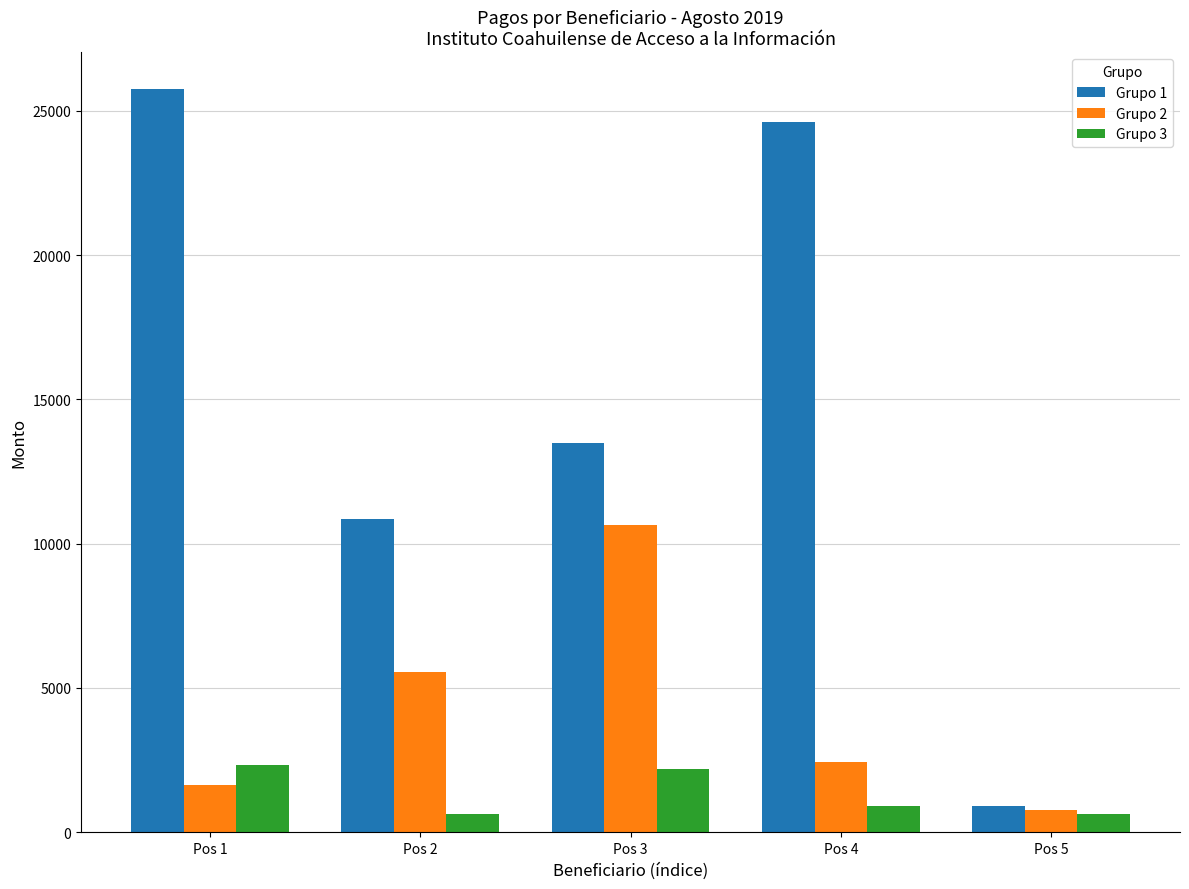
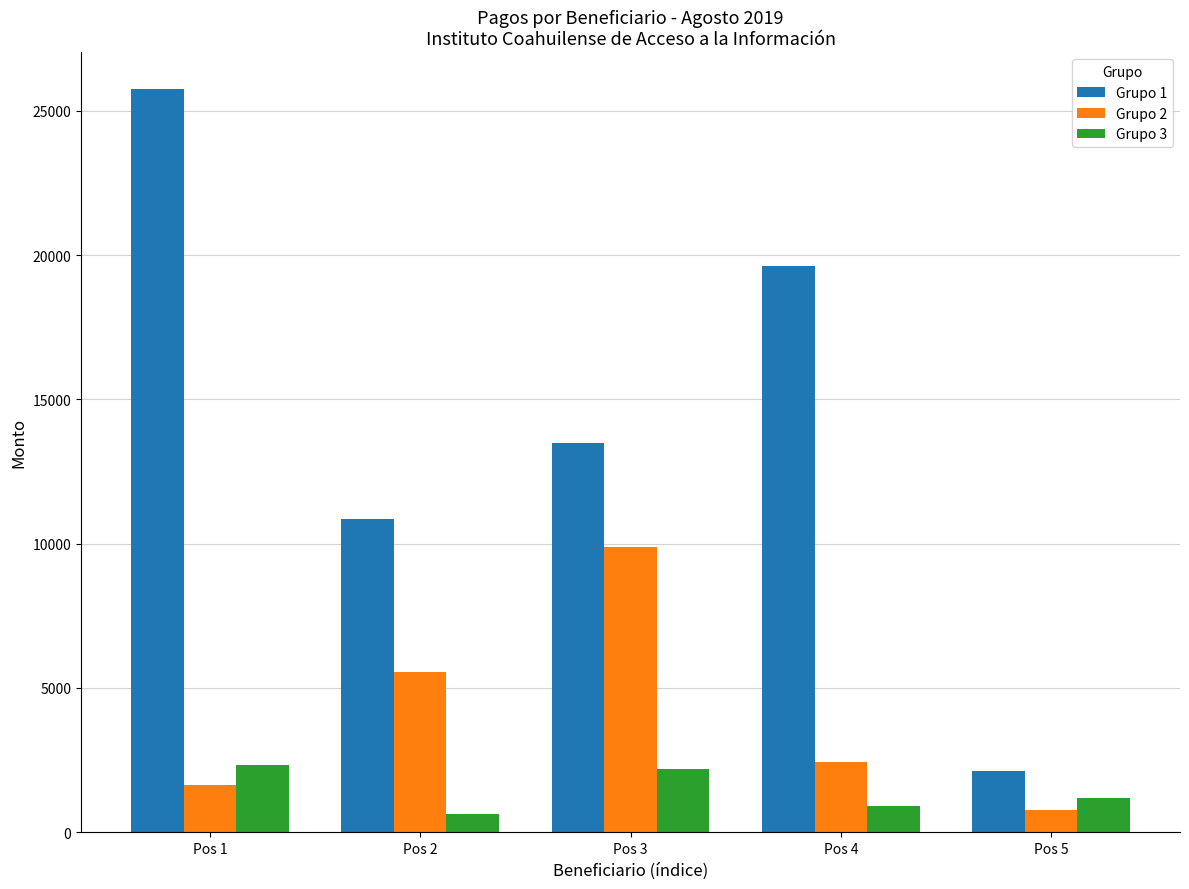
Grupo 2, Pos 3: 10700 -> 9900
Grupo 1, Pos 4: 24600 -> 19600
Grupo 1, Pos 5: 900 -> 2100
Grupo 3, Pos 5: 600 -> 1200
